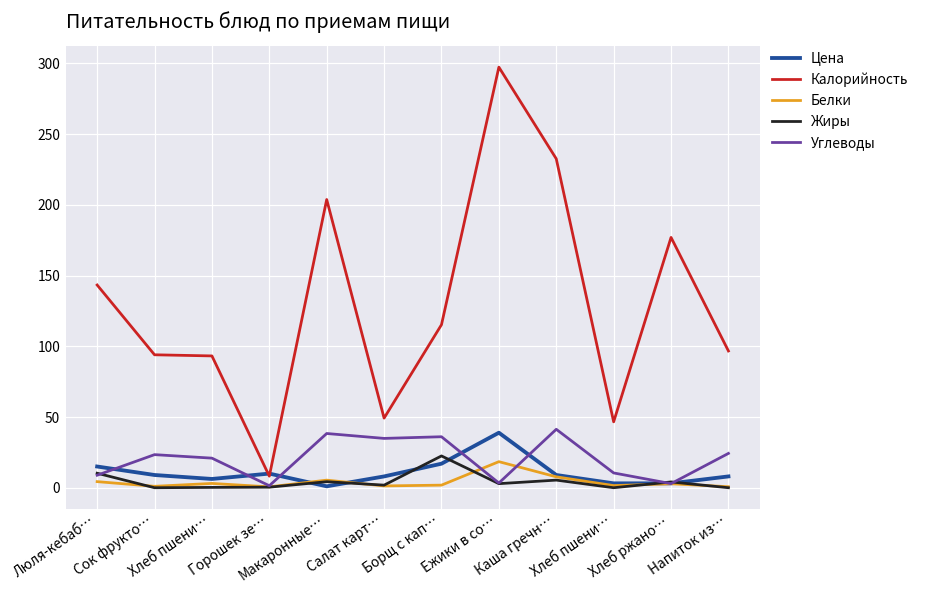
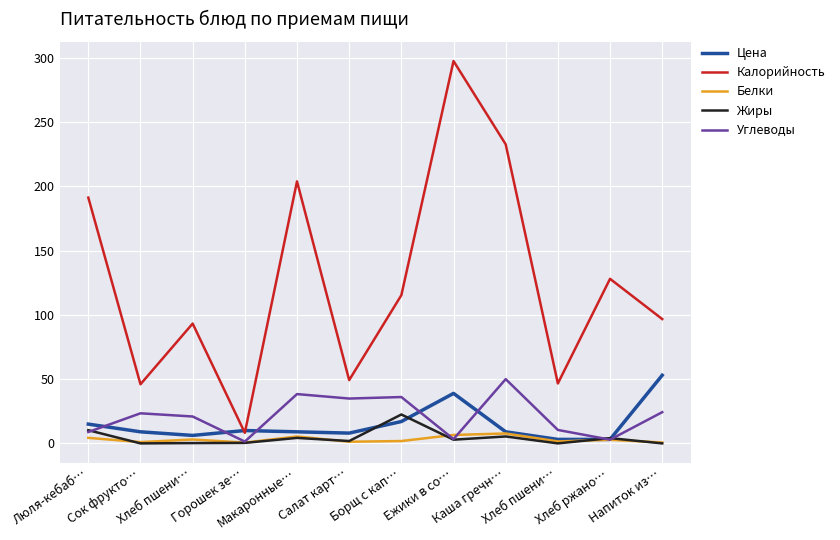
Калорийность, Люля-кебаб…: 143 -> 191
Калорийность, Сок фрукто…: 94 -> 46
Цена, Макаронные…: 1 -> 9
Белки, Ежики в со…: 18 -> 7
Углеводы, Каша гречн…: 41 -> 50
Калорийность, Хлеб ржано…: 177 -> 128
Цена, Напиток из…: 8 -> 53
